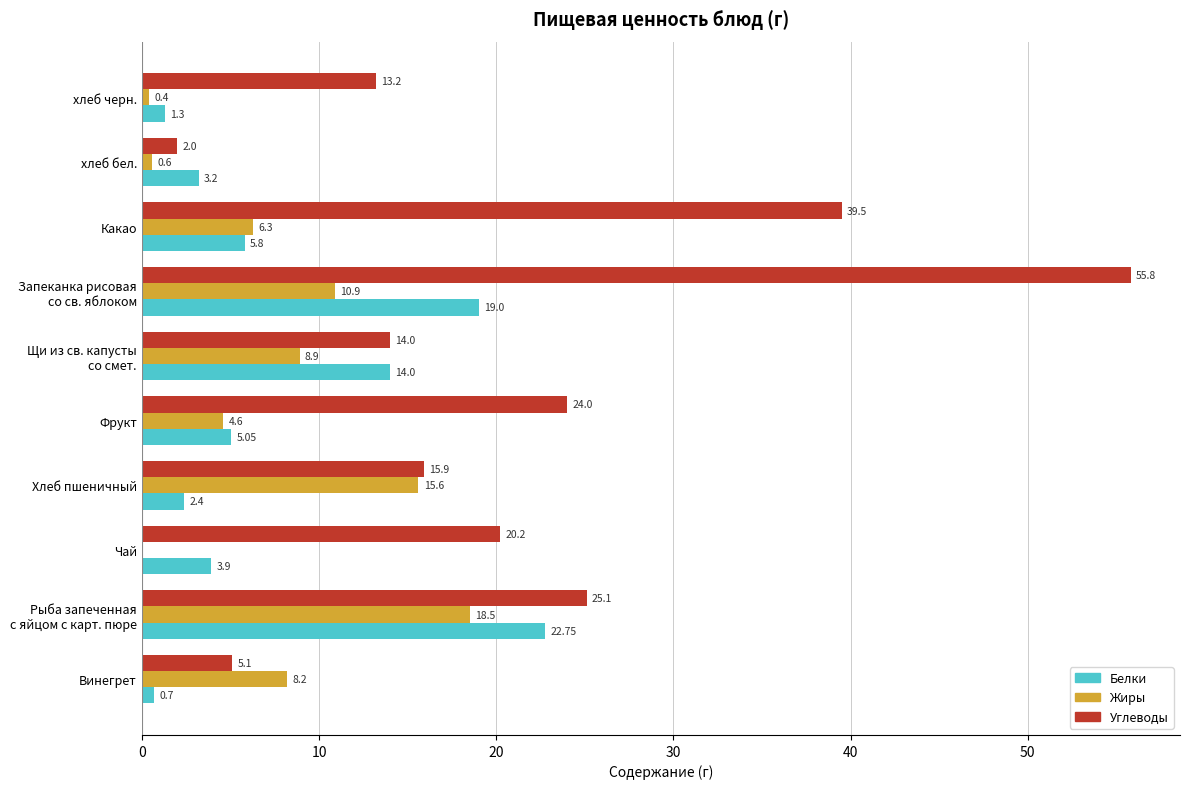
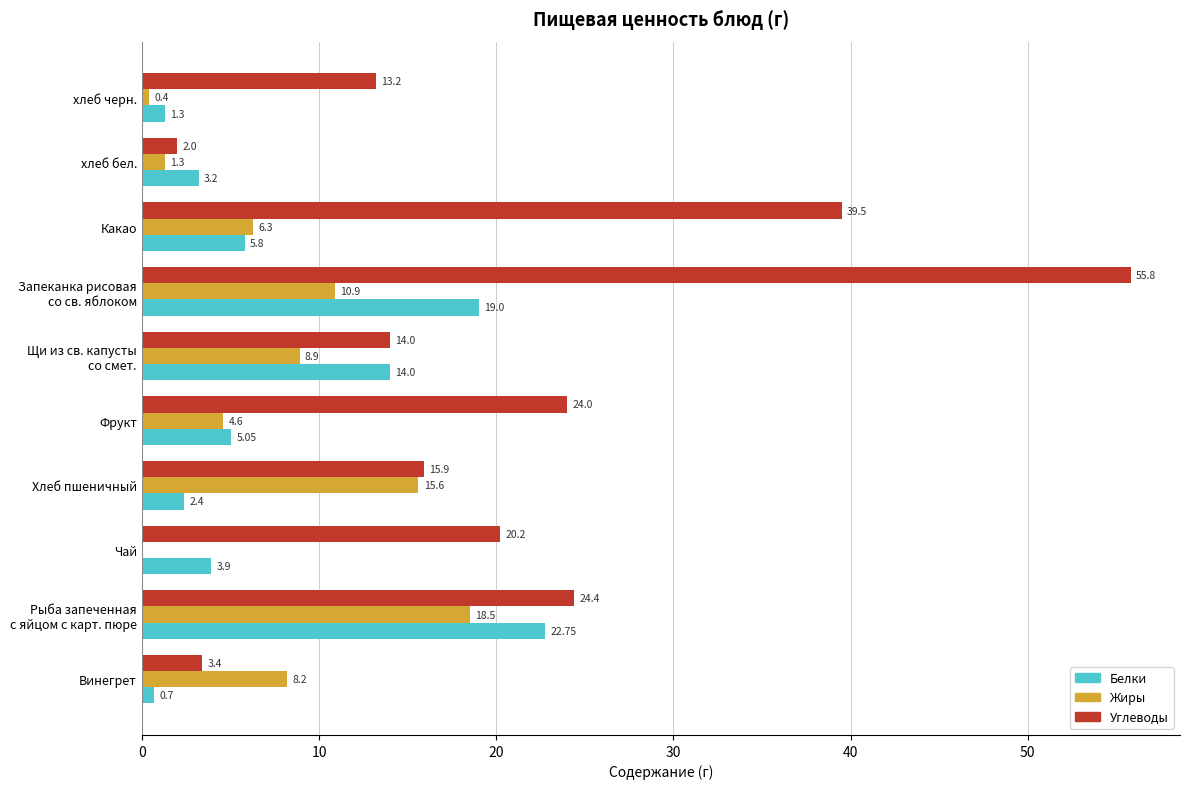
Жиры, хлеб бел.: 0.6 -> 1.3
Углеводы, Рыба запеченная с яйцом с карт. пюре: 25.1 -> 24.4
Углеводы, Винегрет: 5.1 -> 3.4
